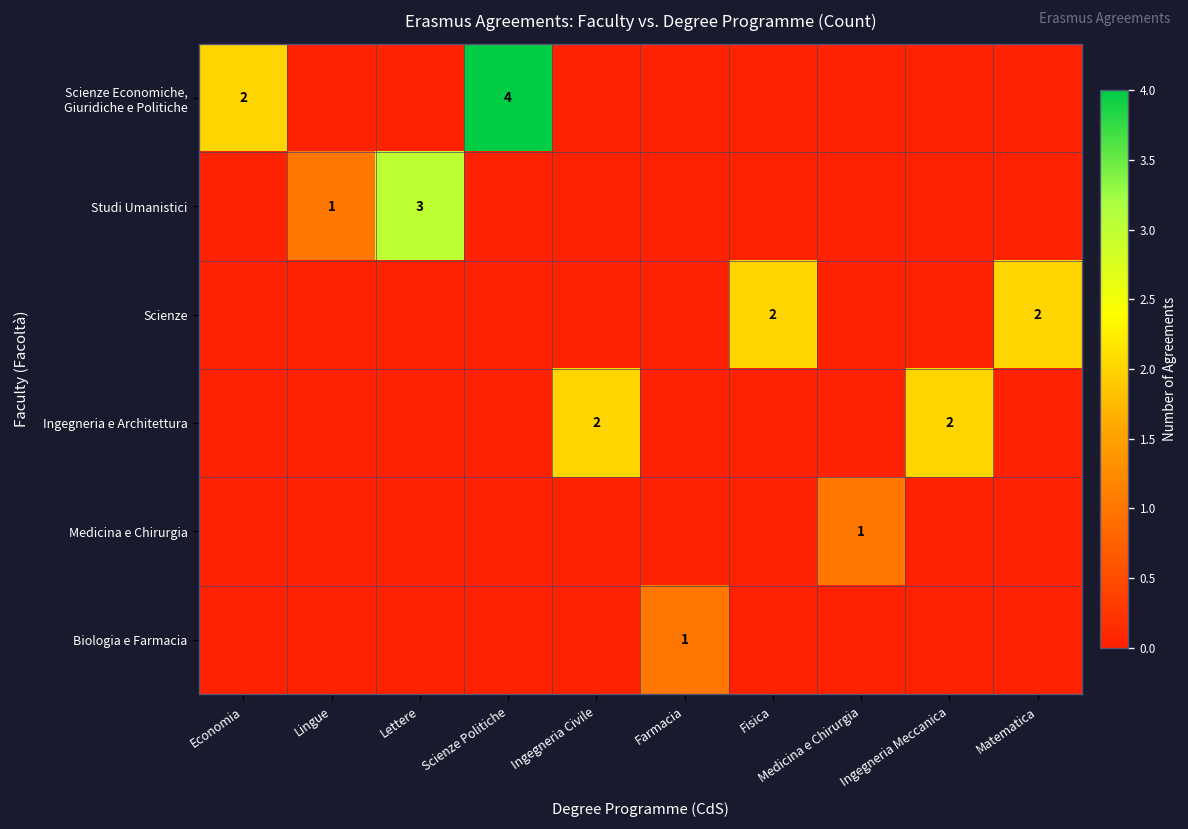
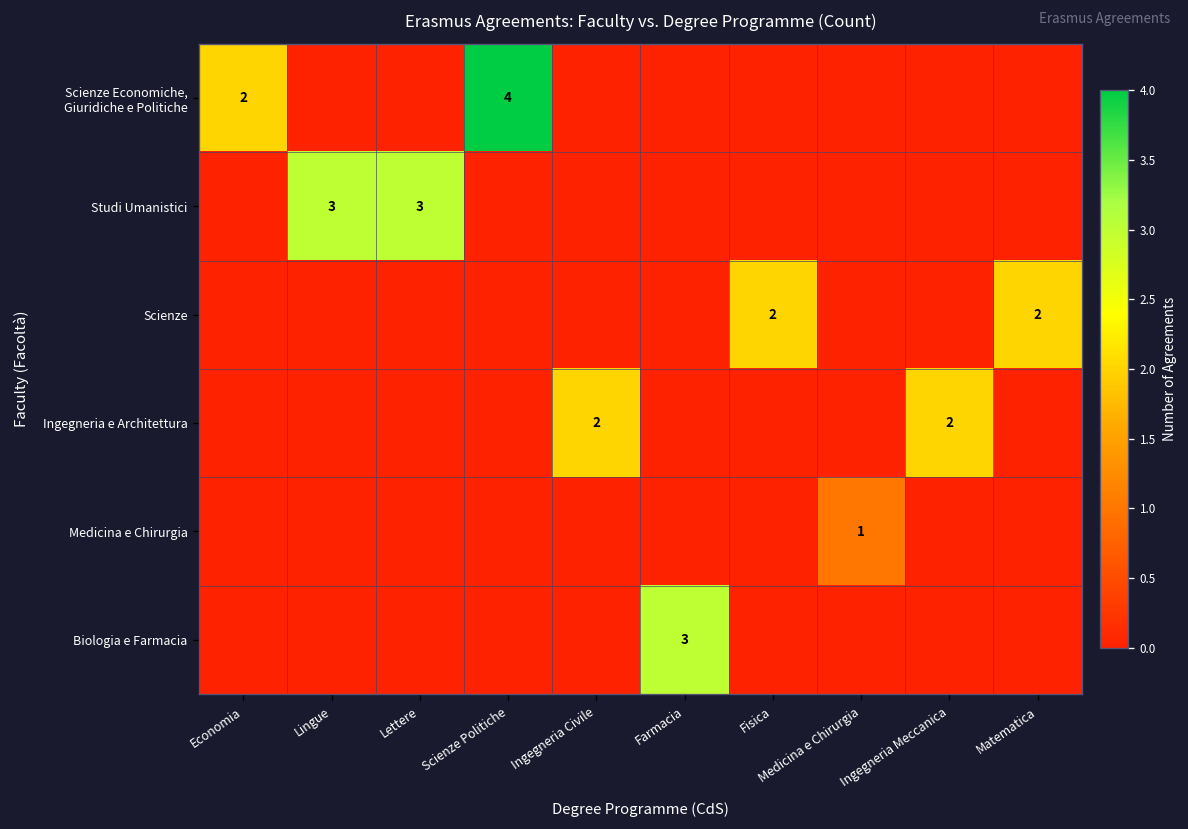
Studi Umanistici, Lingue: 1 -> 3
Biologia e Farmacia, Farmacia: 1 -> 3
